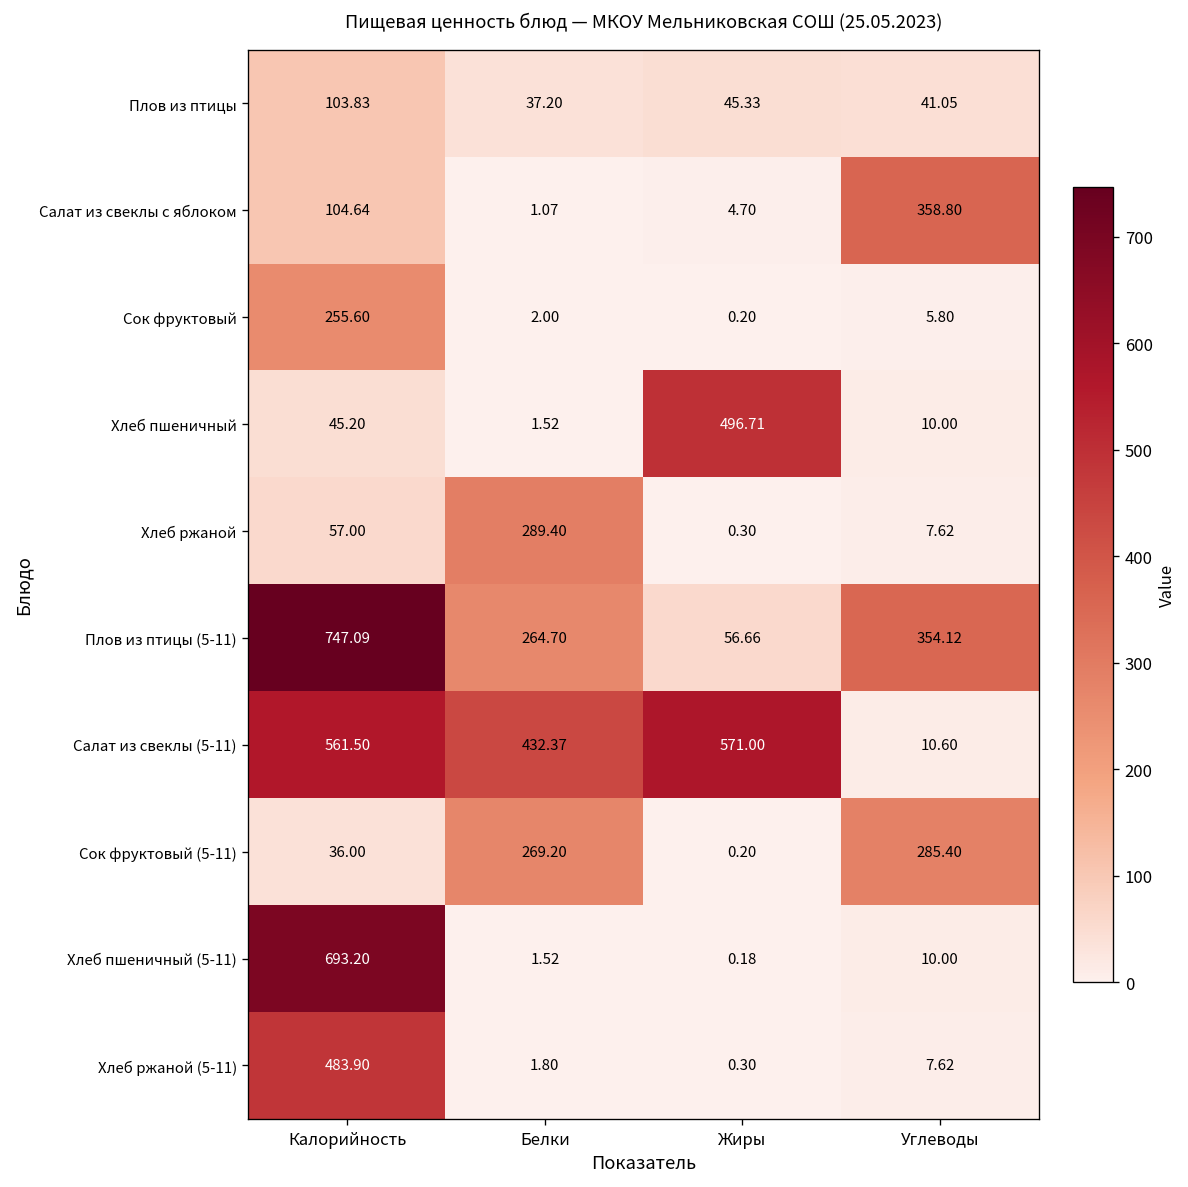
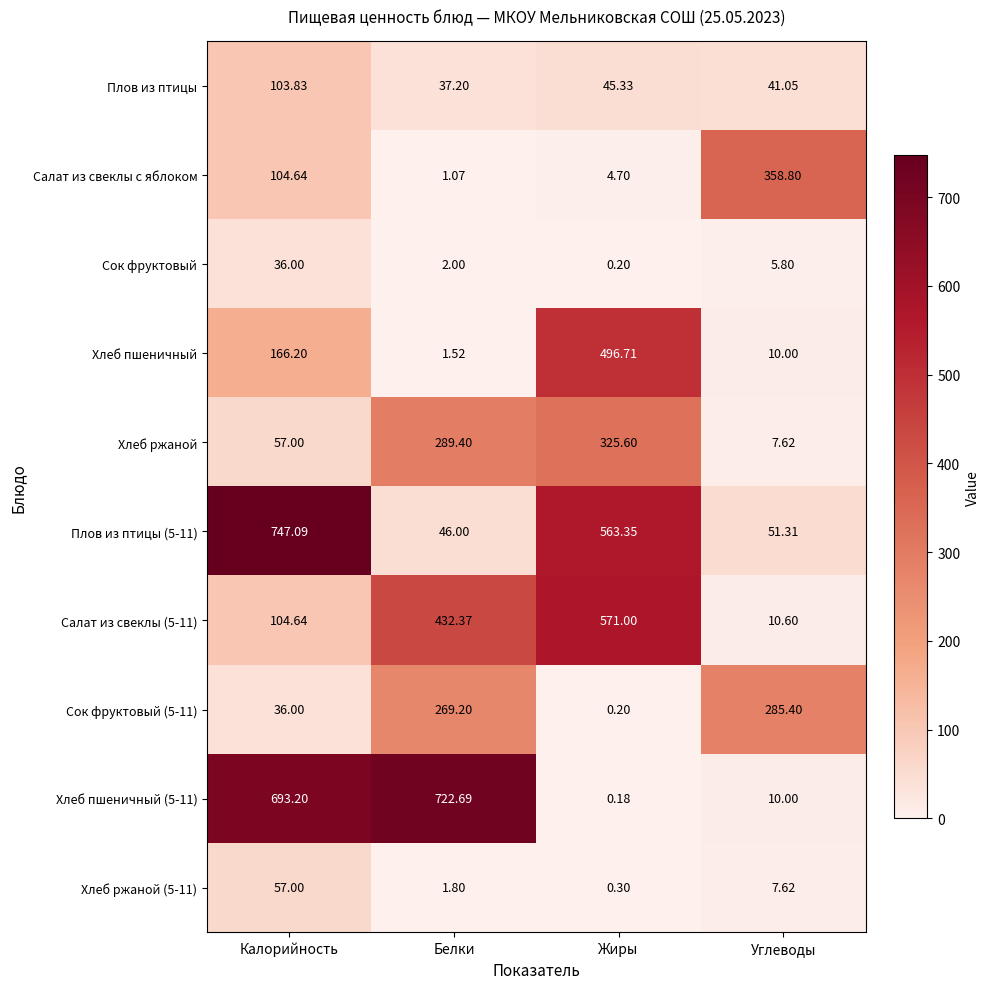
Сок фруктовый, Калорийность: 255.60 -> 36.00
Хлеб пшеничный, Калорийность: 45.20 -> 166.20
Хлеб ржаной, Жиры: 0.30 -> 325.60
Плов из птицы (5-11), Белки: 264.70 -> 46.00
Плов из птицы (5-11), Жиры: 56.66 -> 563.35
Плов из птицы (5-11), Углеводы: 354.12 -> 51.31
Салат из свеклы (5-11), Калорийность: 561.50 -> 104.64
Хлеб пшеничный (5-11), Белки: 1.52 -> 722.69
Хлеб ржаной (5-11), Калорийность: 483.90 -> 57.00
